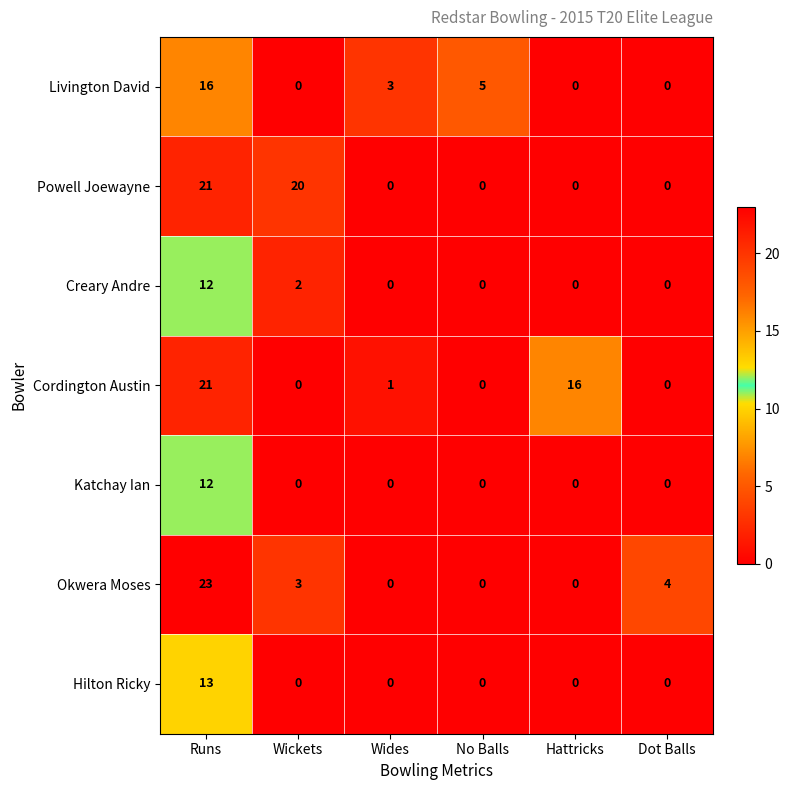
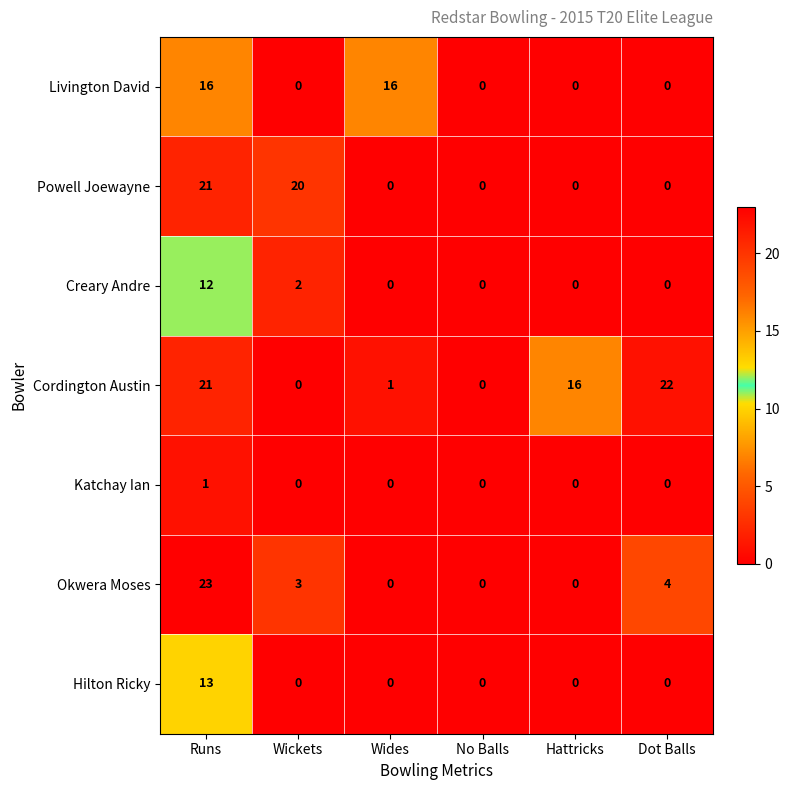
Livington David, Wides: 3 -> 16
Livington David, No Balls: 5 -> 0
Cordington Austin, Dot Balls: 0 -> 22
Katchay Ian, Runs: 12 -> 1
